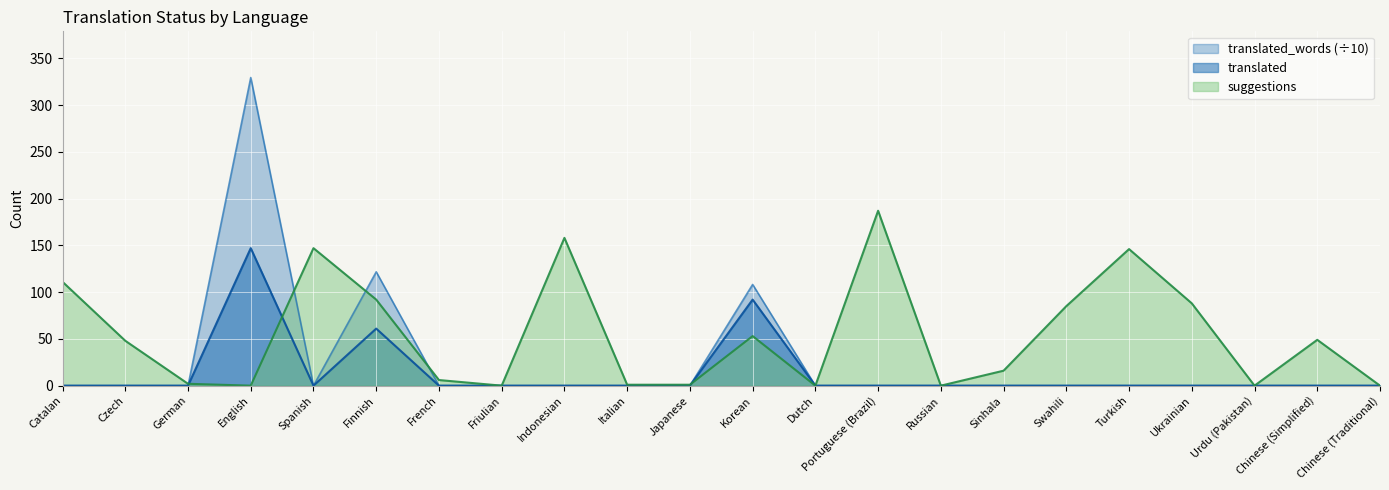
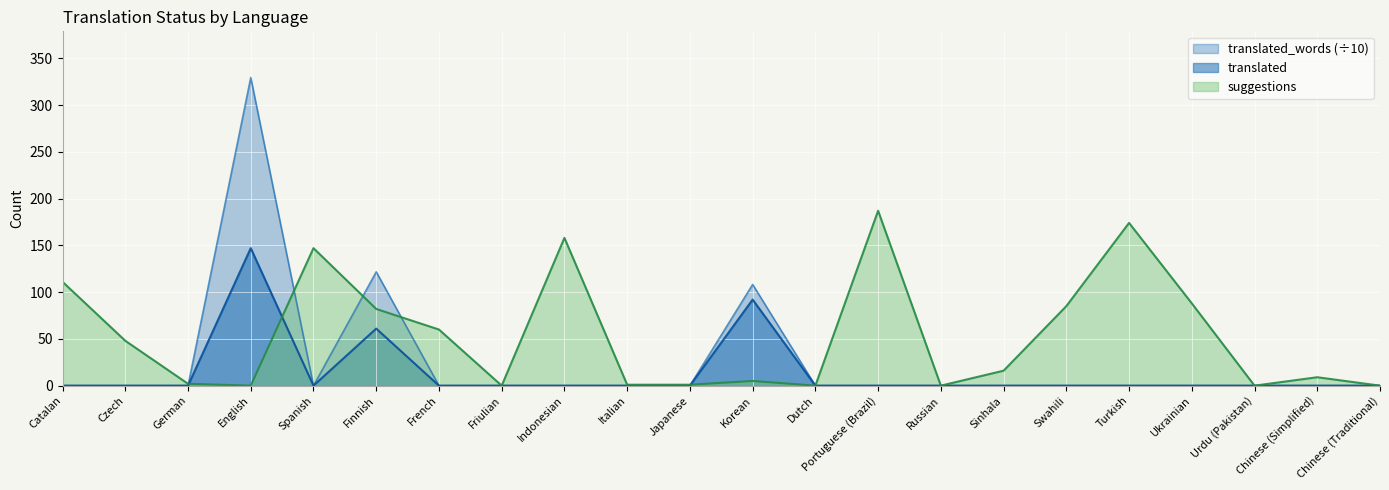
suggestions, Finnish: 90 -> 80
suggestions, French: 10 -> 60
suggestions, Korean: 50 -> 10
suggestions, Turkish: 150 -> 170
suggestions, Chinese (Simplified): 50 -> 10
